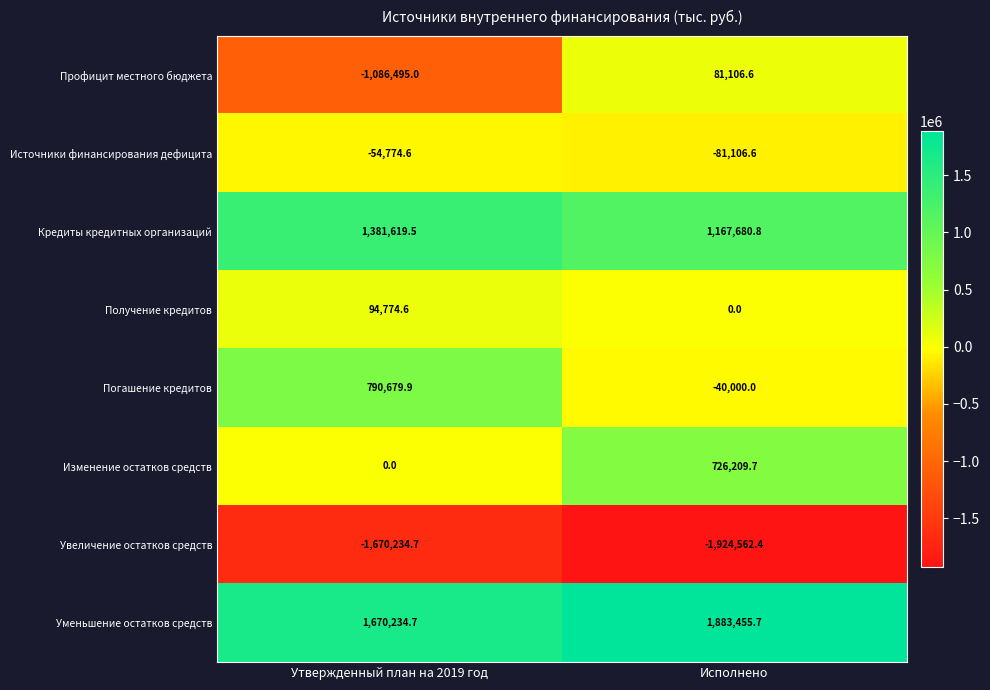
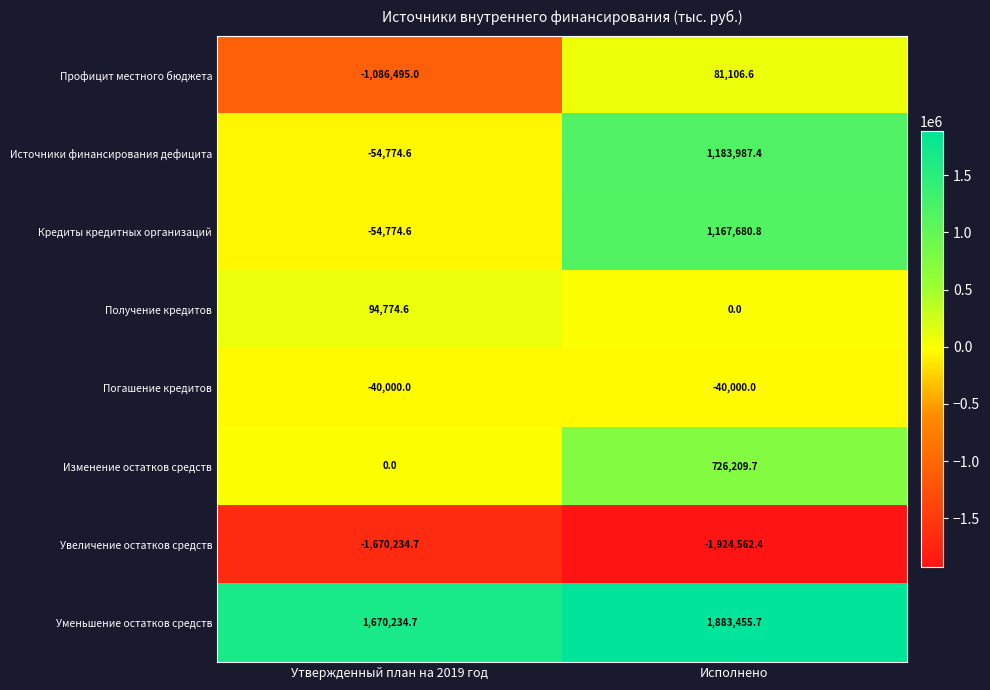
Источники финансирования дефицита, Исполнено: -81,106.6 -> 1,183,987.4
Кредиты кредитных организаций, Утвержденный план на 2019 год: 1,381,619.5 -> -54,774.6
Погашение кредитов, Утвержденный план на 2019 год: 790,679.9 -> -40,000.0
